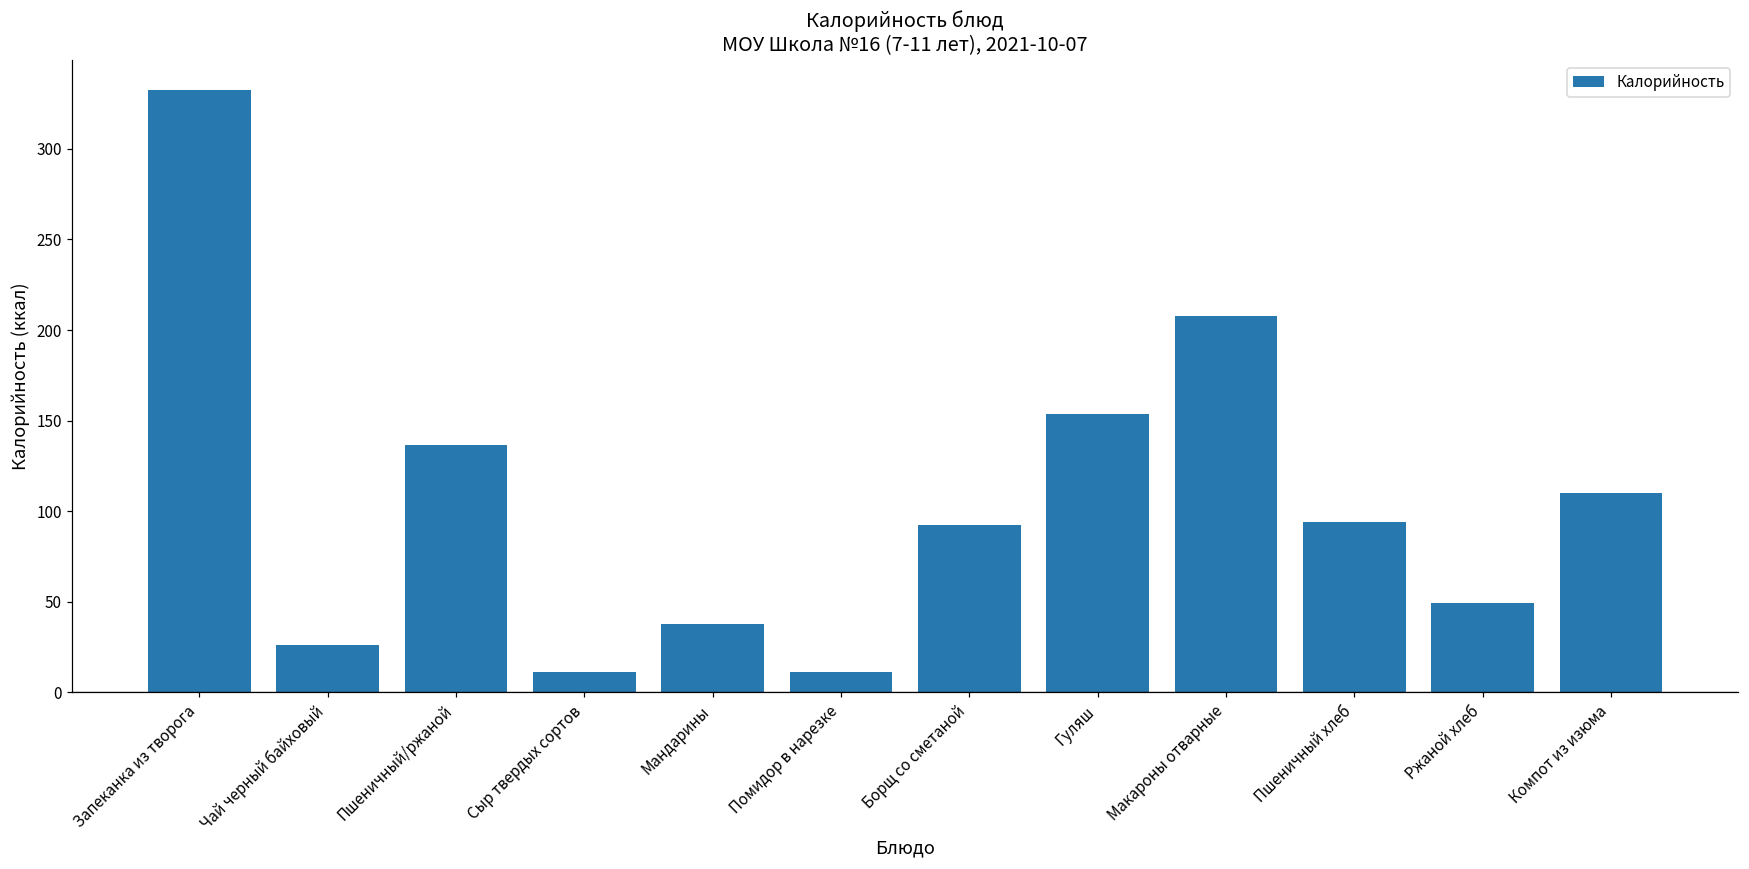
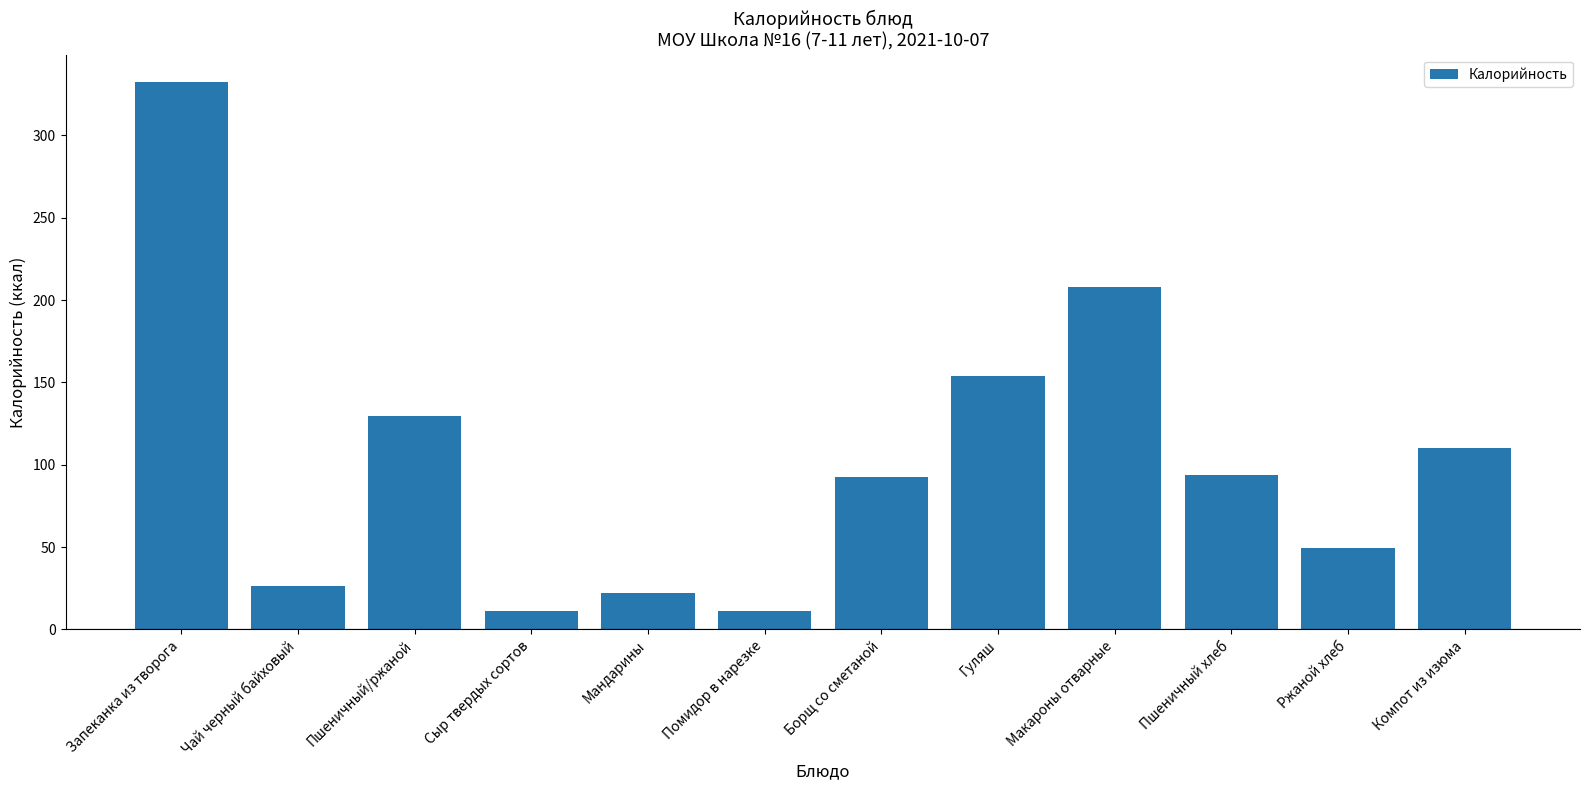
Пшеничный/ржаной: 137 -> 130
Мандарины: 38 -> 22
